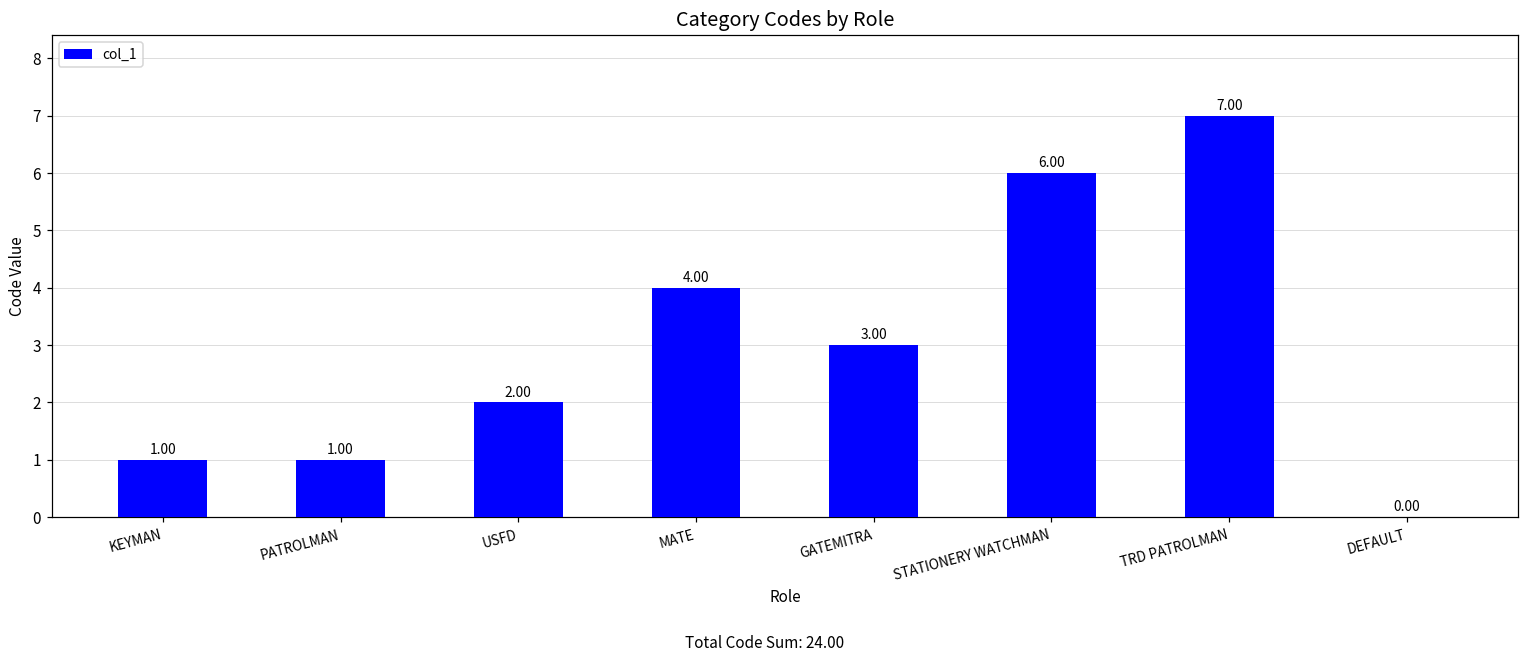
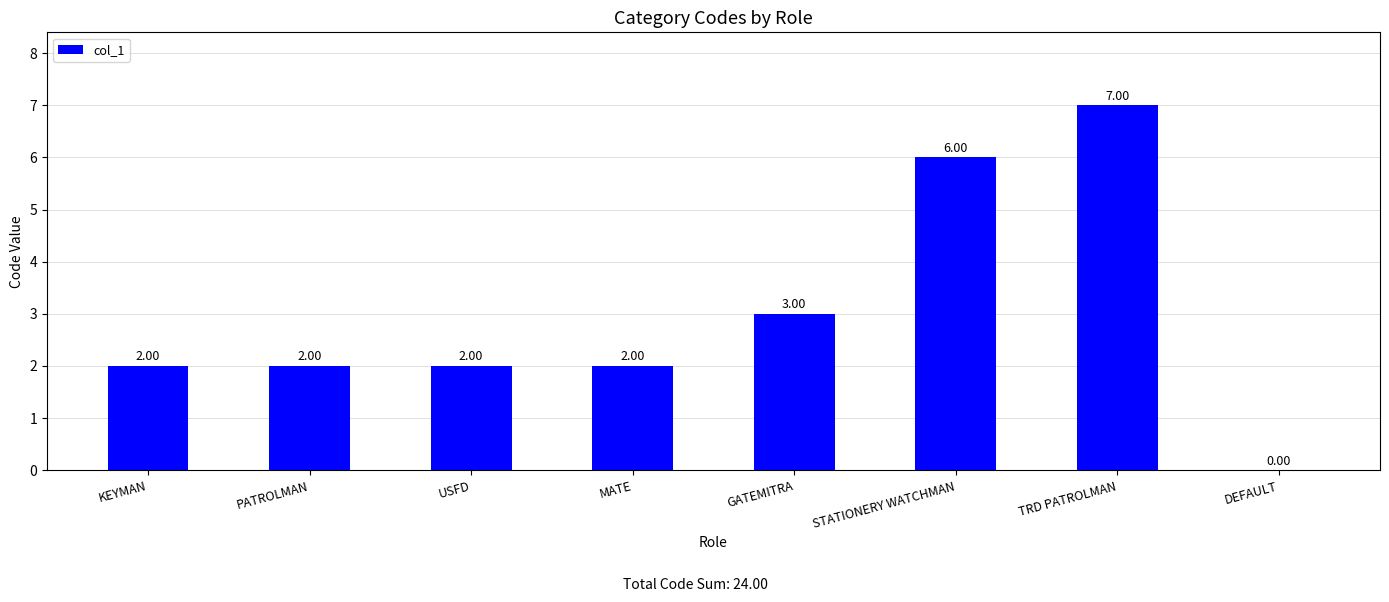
KEYMAN: 1.00 -> 2.00
PATROLMAN: 1.00 -> 2.00
MATE: 4.00 -> 2.00
